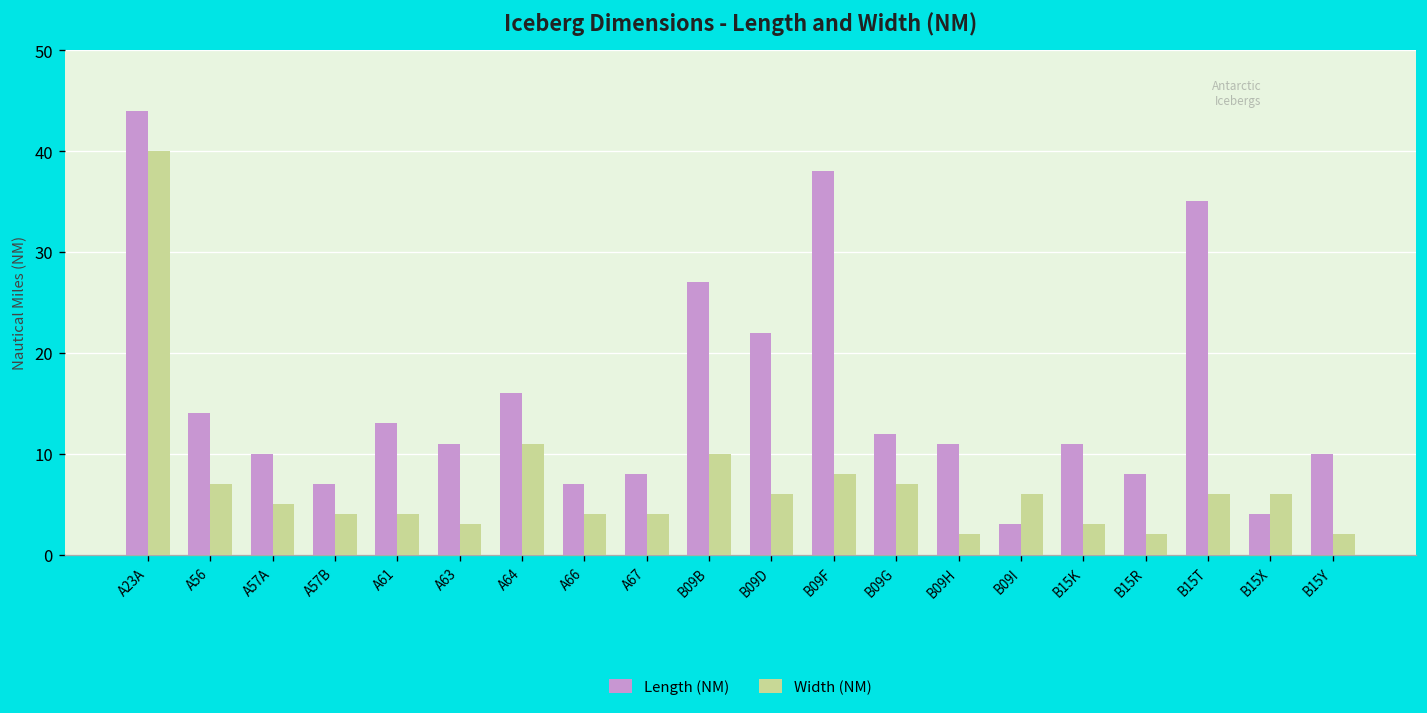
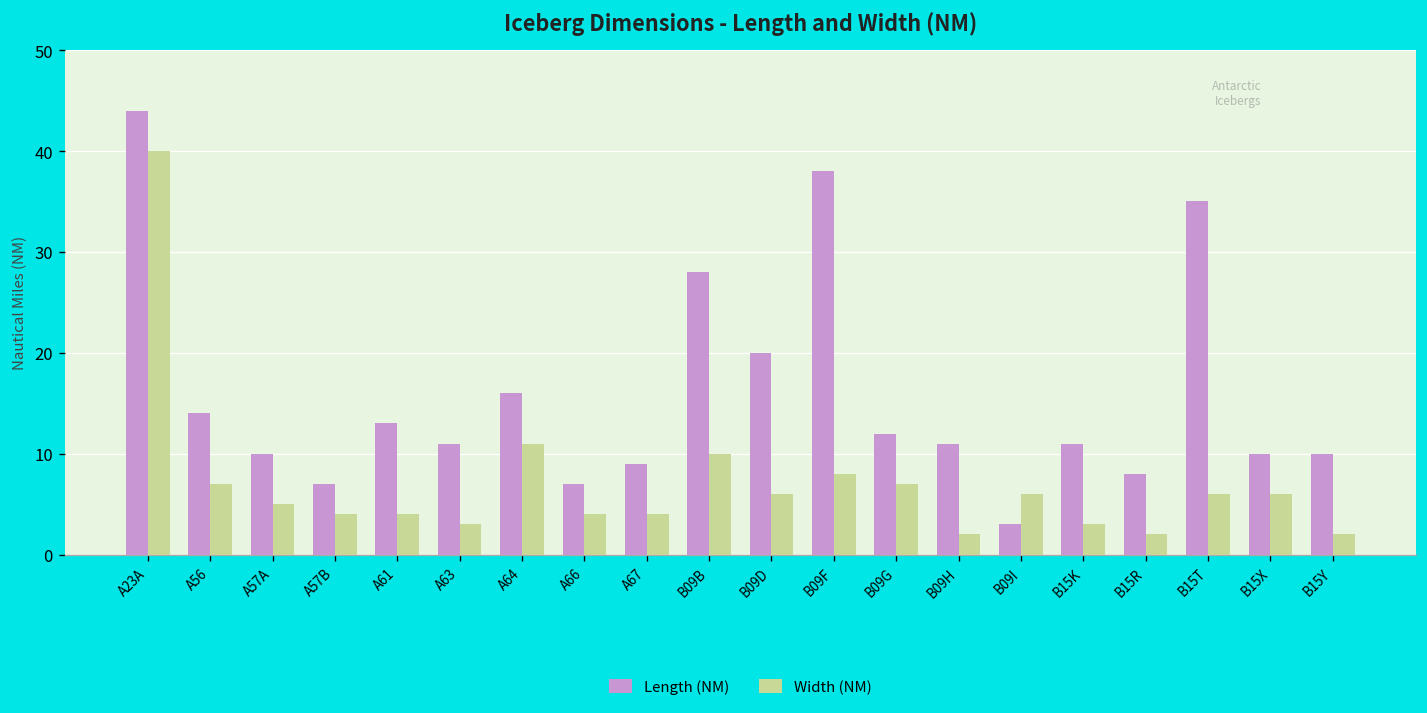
Length (NM), A67: 8 -> 9
Length (NM), B09B: 27 -> 28
Length (NM), B09D: 22 -> 20
Length (NM), B15X: 4 -> 10
